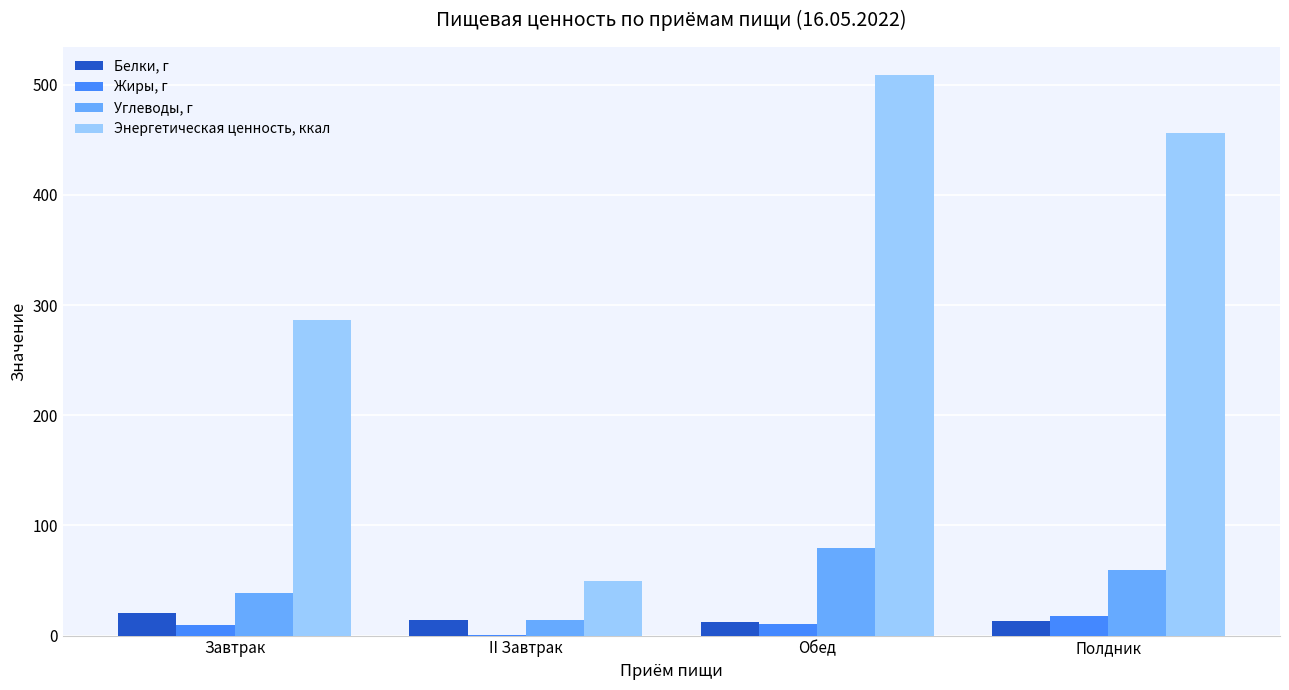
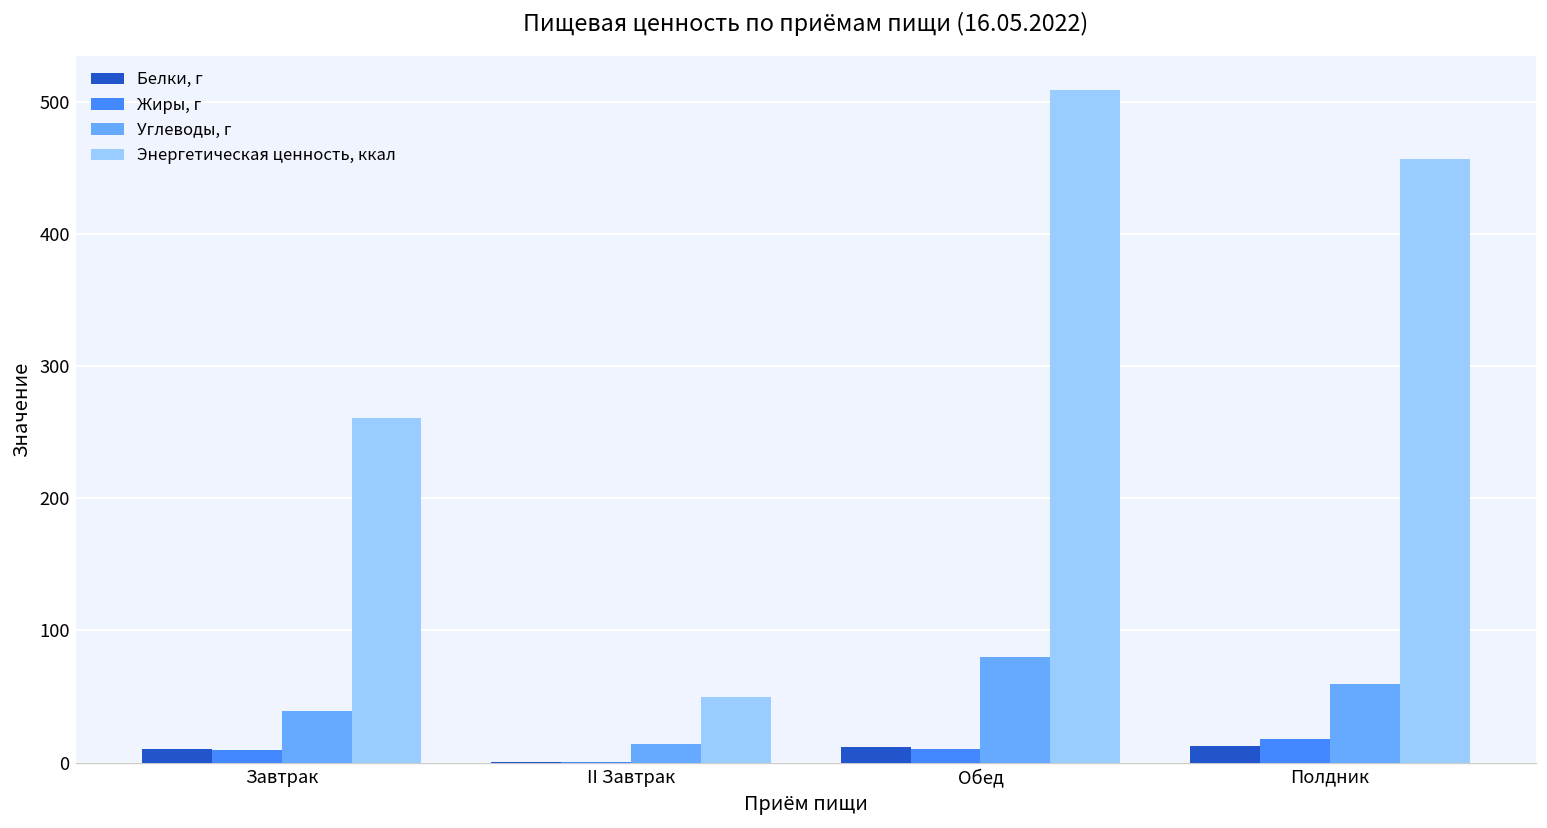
Белки, г, Завтрак: 21 -> 10
Энергетическая ценность, ккал, Завтрак: 286 -> 261
Белки, г, II Завтрак: 14 -> 1
